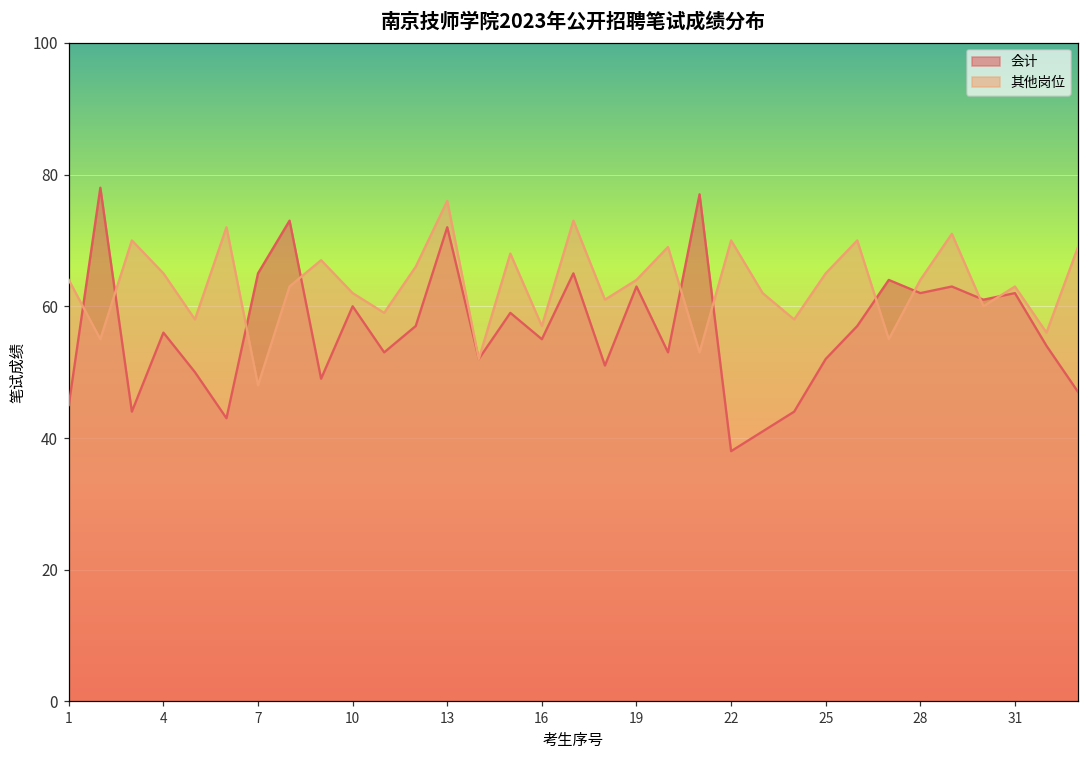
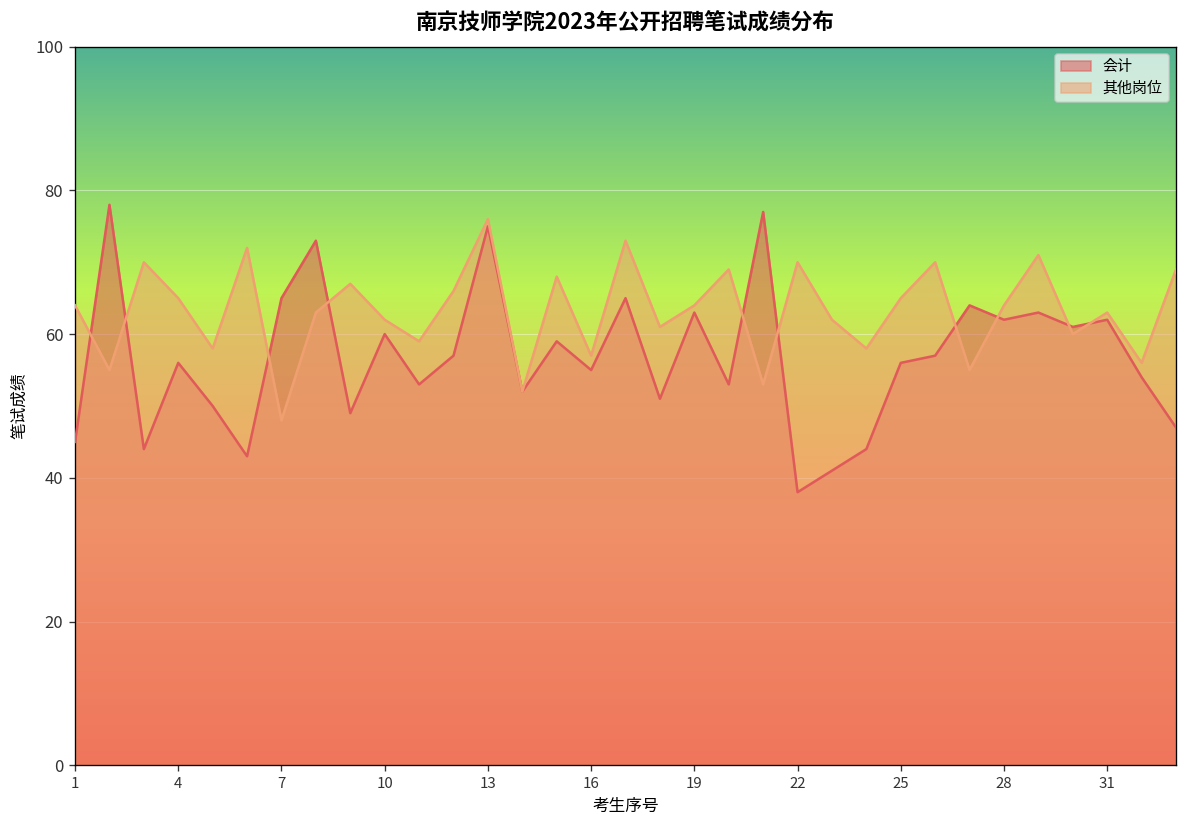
会计, 13: 72 -> 75
会计, 25: 52 -> 56
